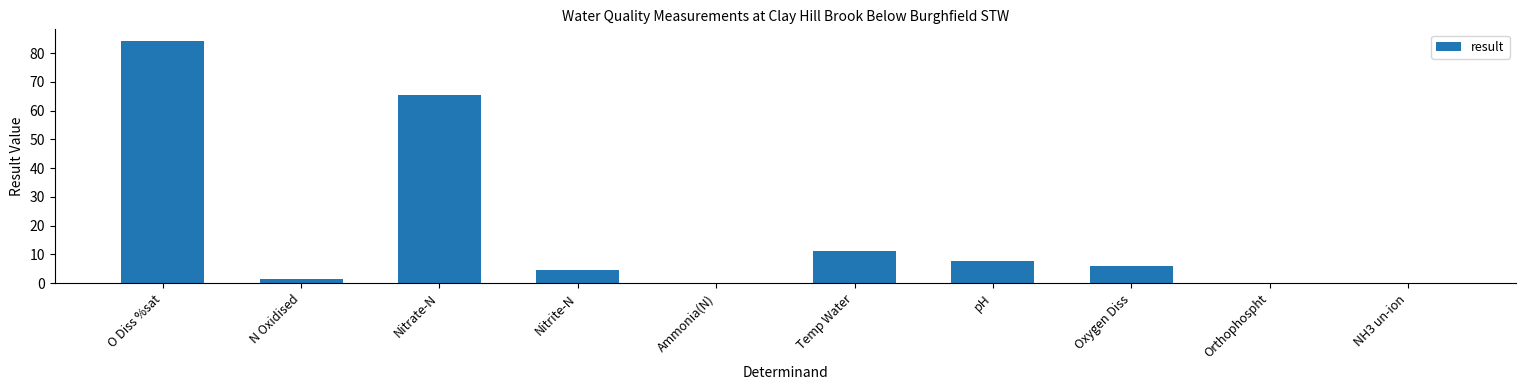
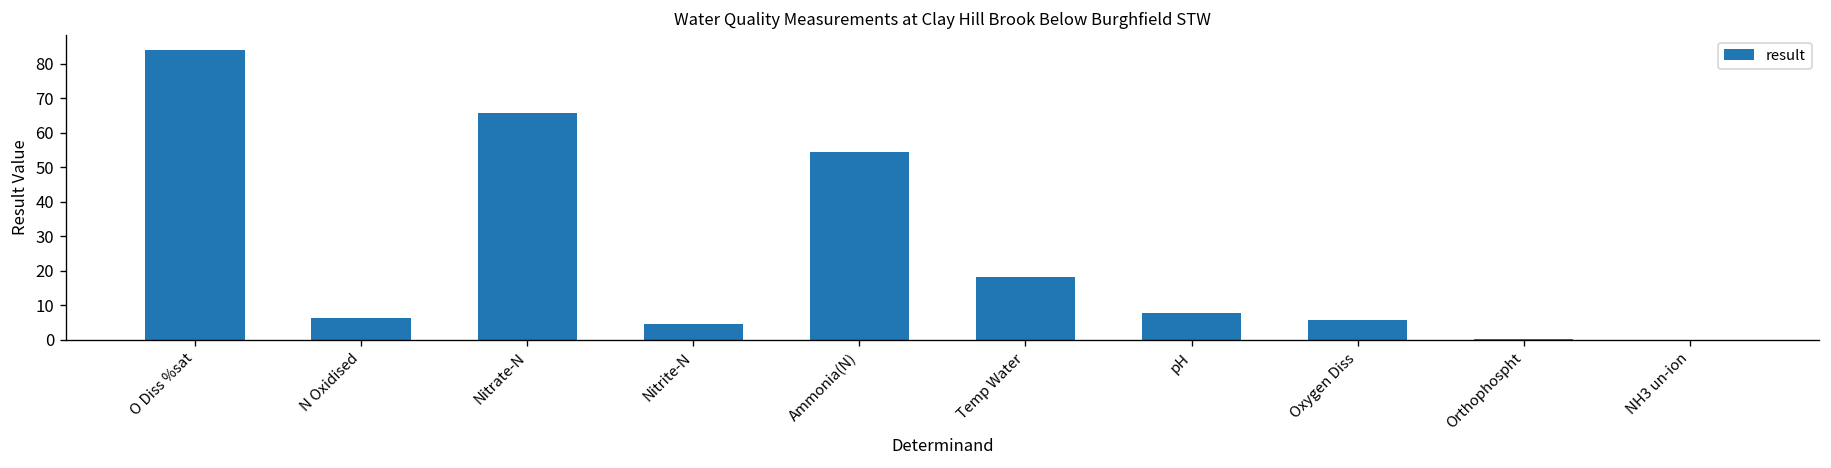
N Oxidised: 2 -> 6
Ammonia(N): 0 -> 54
Temp Water: 11 -> 18
